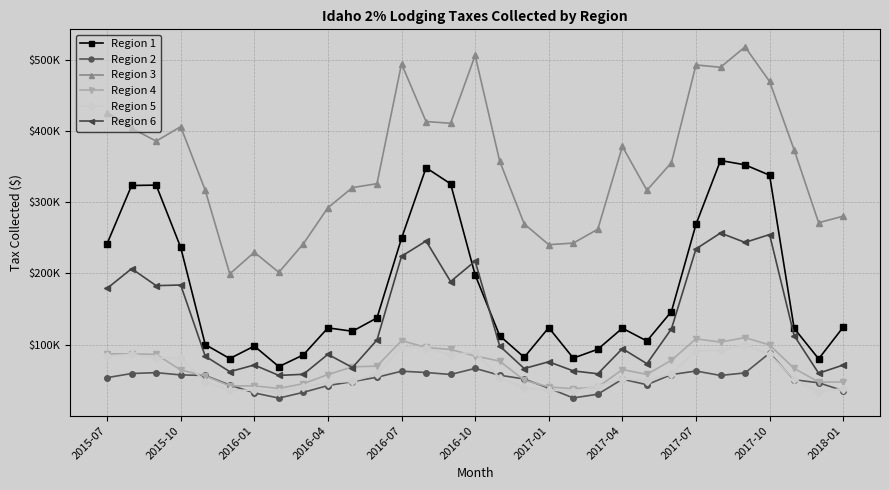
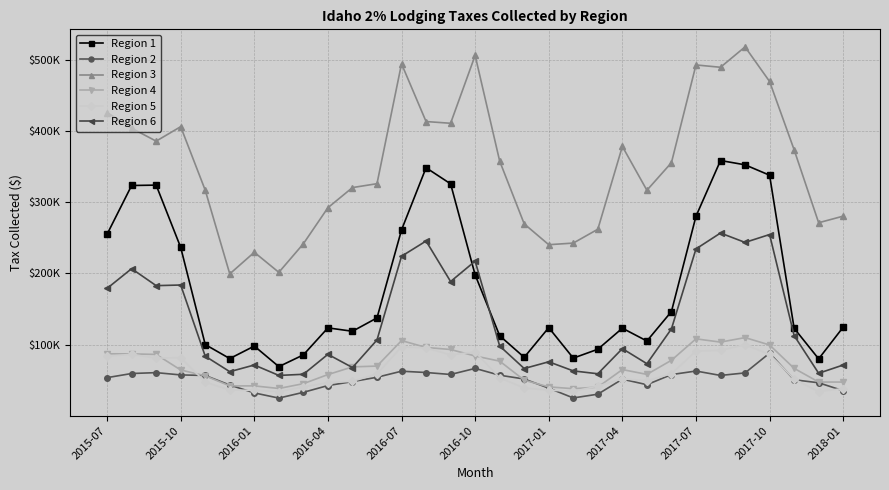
Region 1, 2015-07: $240000 -> $260000
Region 1, 2016-07: $250000 -> $260000
Region 1, 2017-07: $270000 -> $280000
